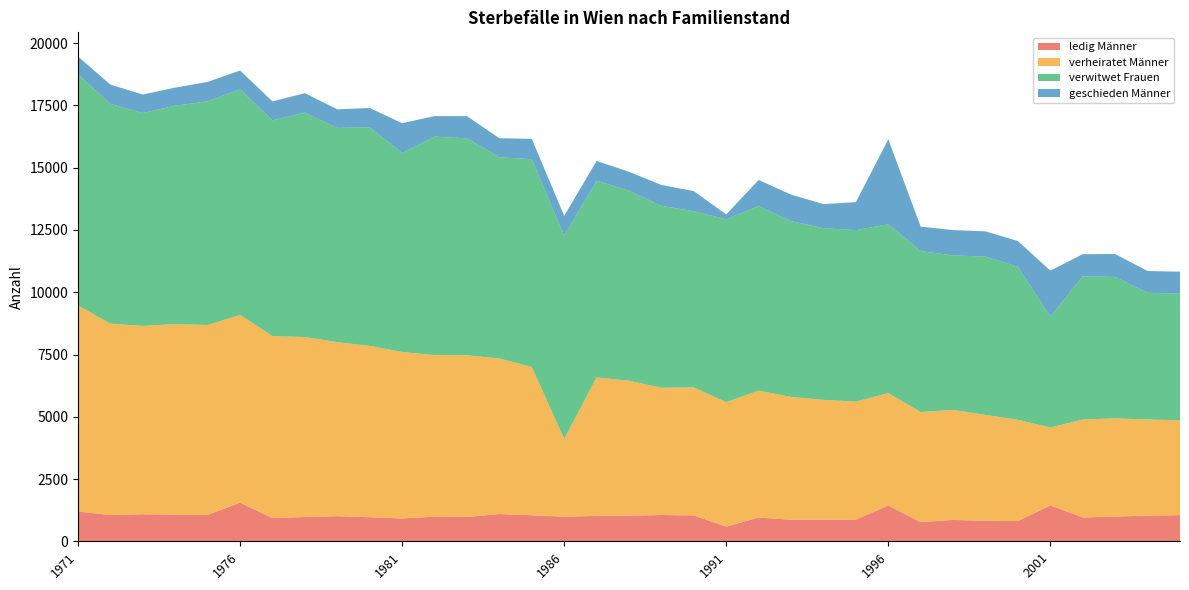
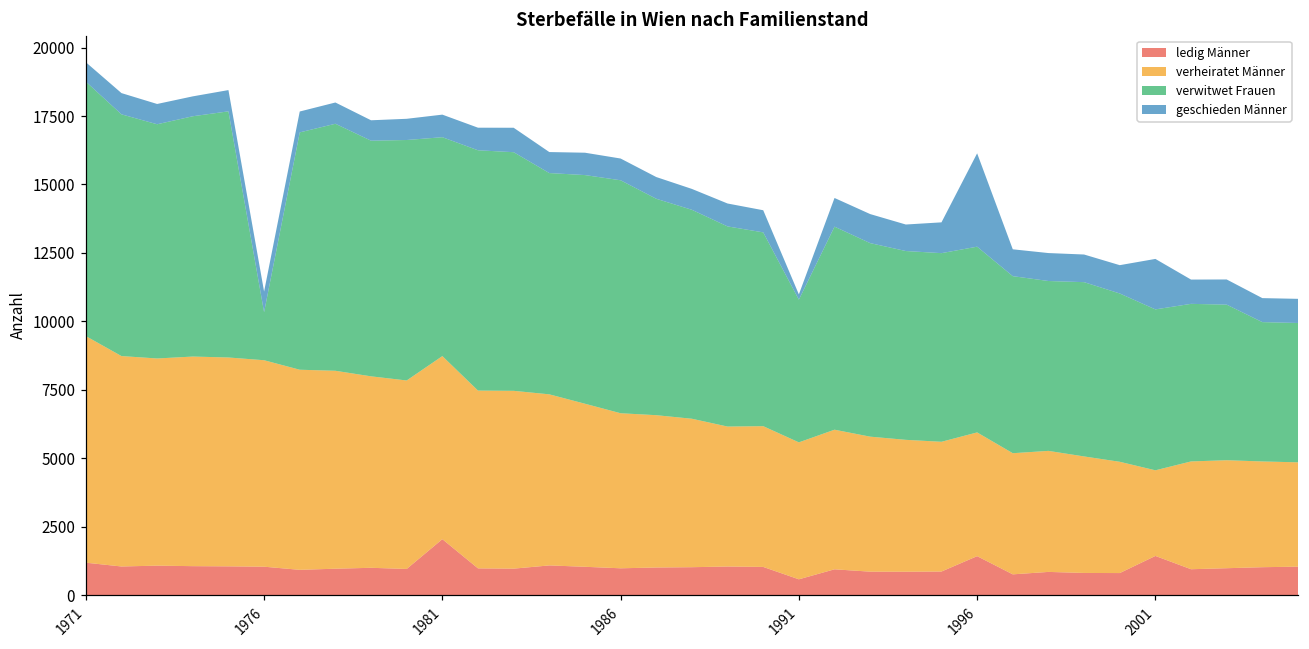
ledig Männer, 1976: 1600 -> 1000
verwitwet Frauen, 1976: 9100 -> 1800
ledig Männer, 1981: 900 -> 2100
geschieden Männer, 1981: 1200 -> 800
verheiratet Männer, 1986: 3100 -> 5700
verwitwet Frauen, 1986: 8200 -> 8500
verwitwet Frauen, 1991: 7300 -> 5200
verwitwet Frauen, 2001: 4500 -> 5900
